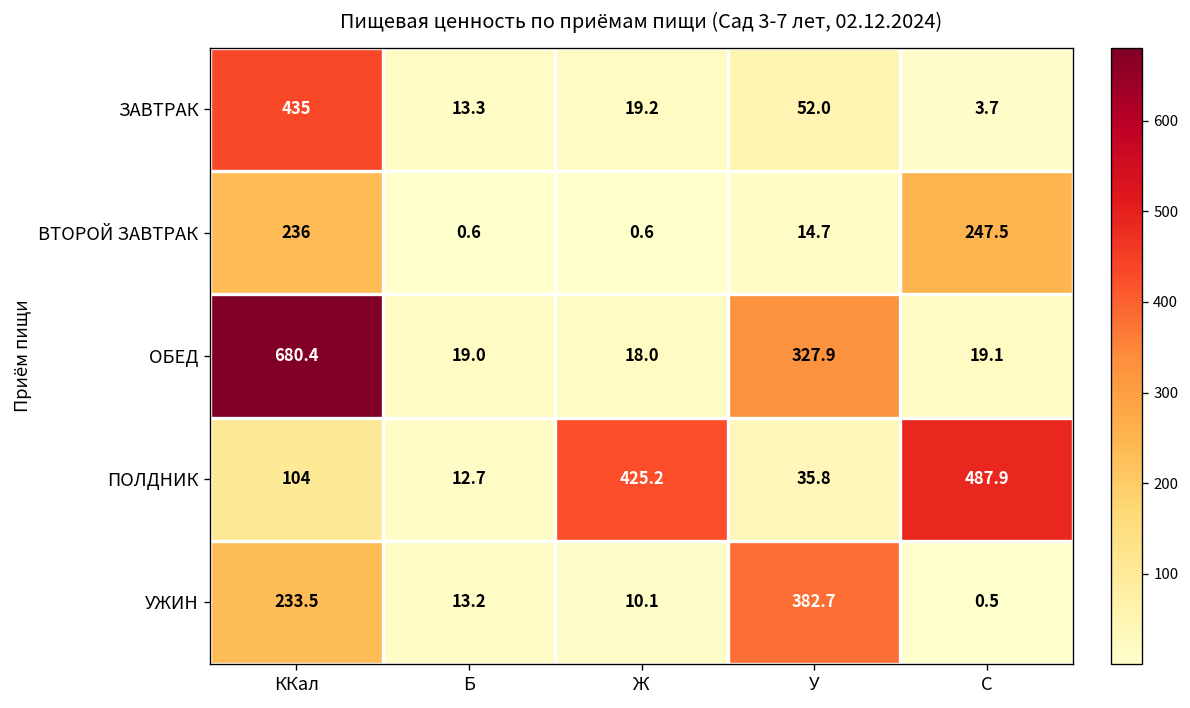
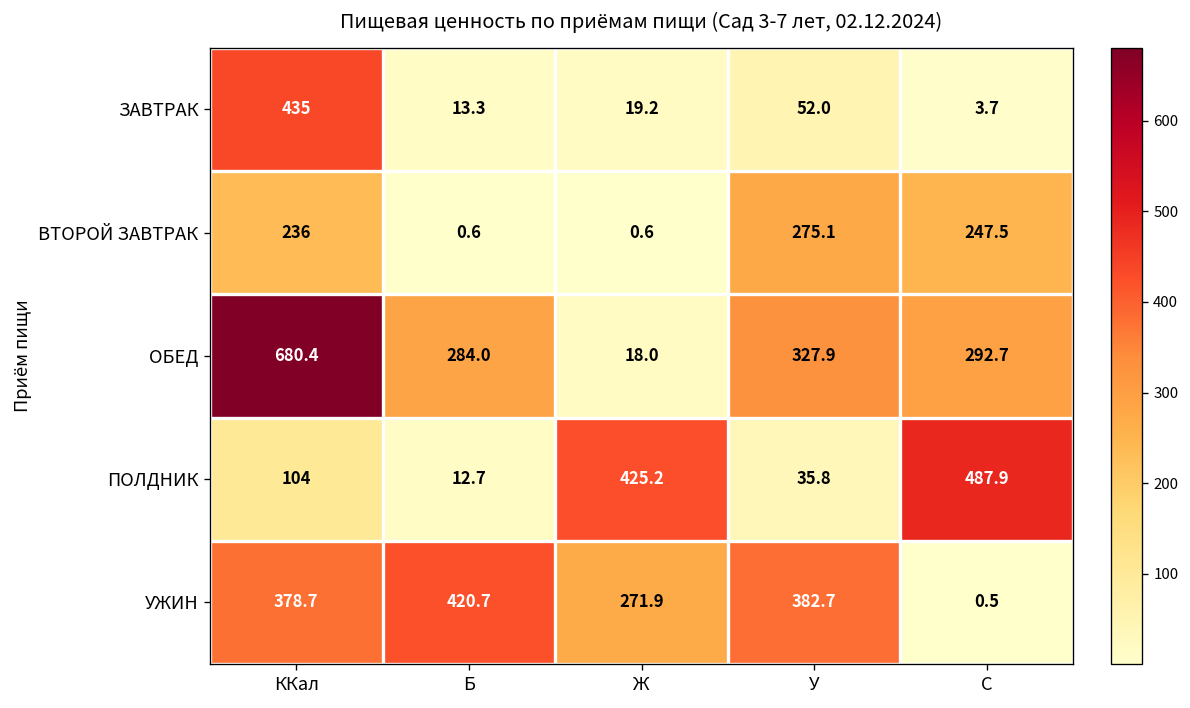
ВТОРОЙ ЗАВТРАК, У: 14.7 -> 275.1
ОБЕД, Б: 19.0 -> 284.0
ОБЕД, C: 19.1 -> 292.7
УЖИН, ККал: 233.5 -> 378.7
УЖИН, Б: 13.2 -> 420.7
УЖИН, Ж: 10.1 -> 271.9
